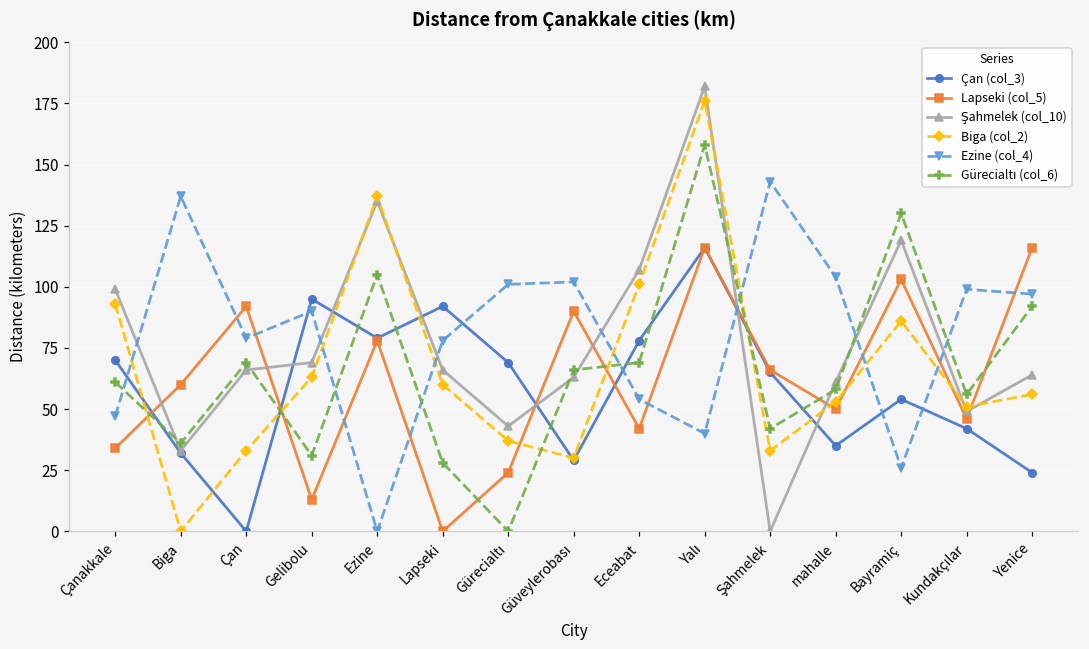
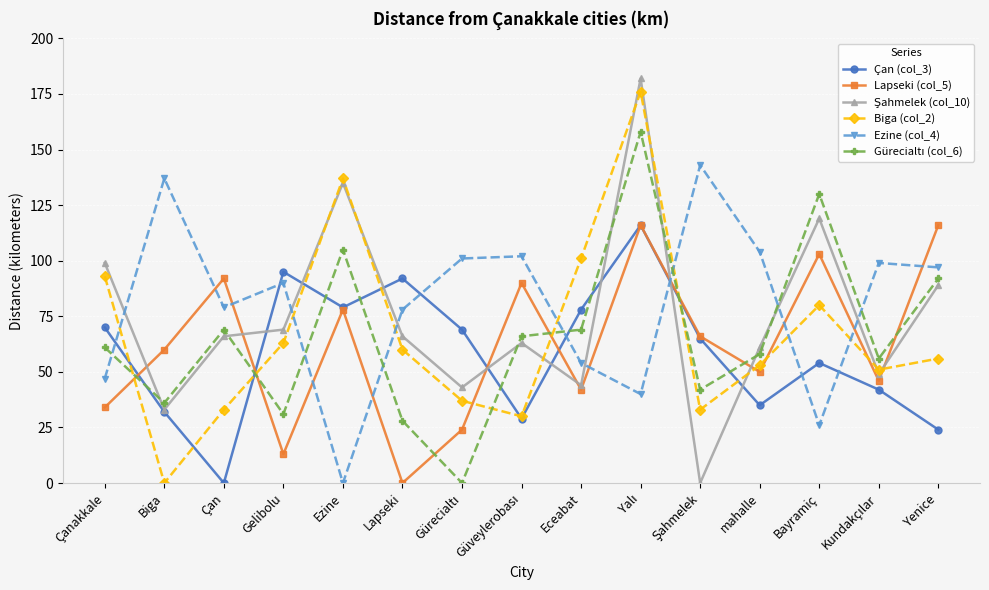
Şahmelek (col_10), Eceabat: 107 -> 44
Biga (col_2), Bayramiç: 86 -> 80
Şahmelek (col_10), Yenice: 64 -> 89
